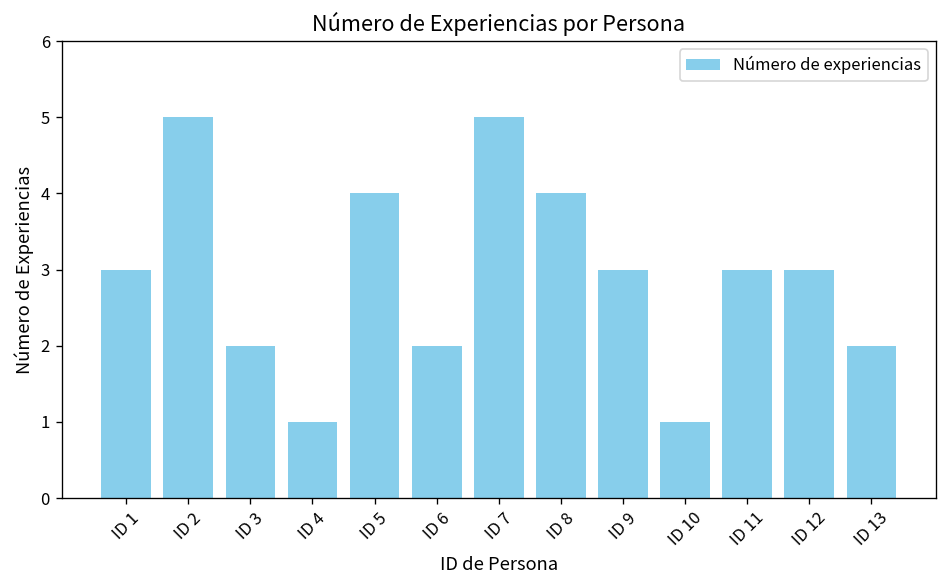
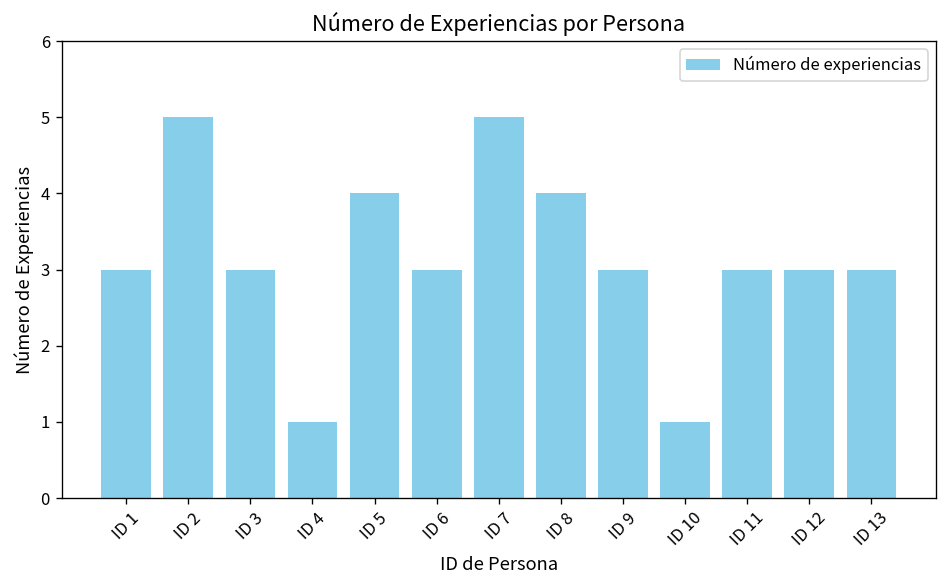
ID 3: 2 -> 3
ID 6: 2 -> 3
ID 13: 2 -> 3
